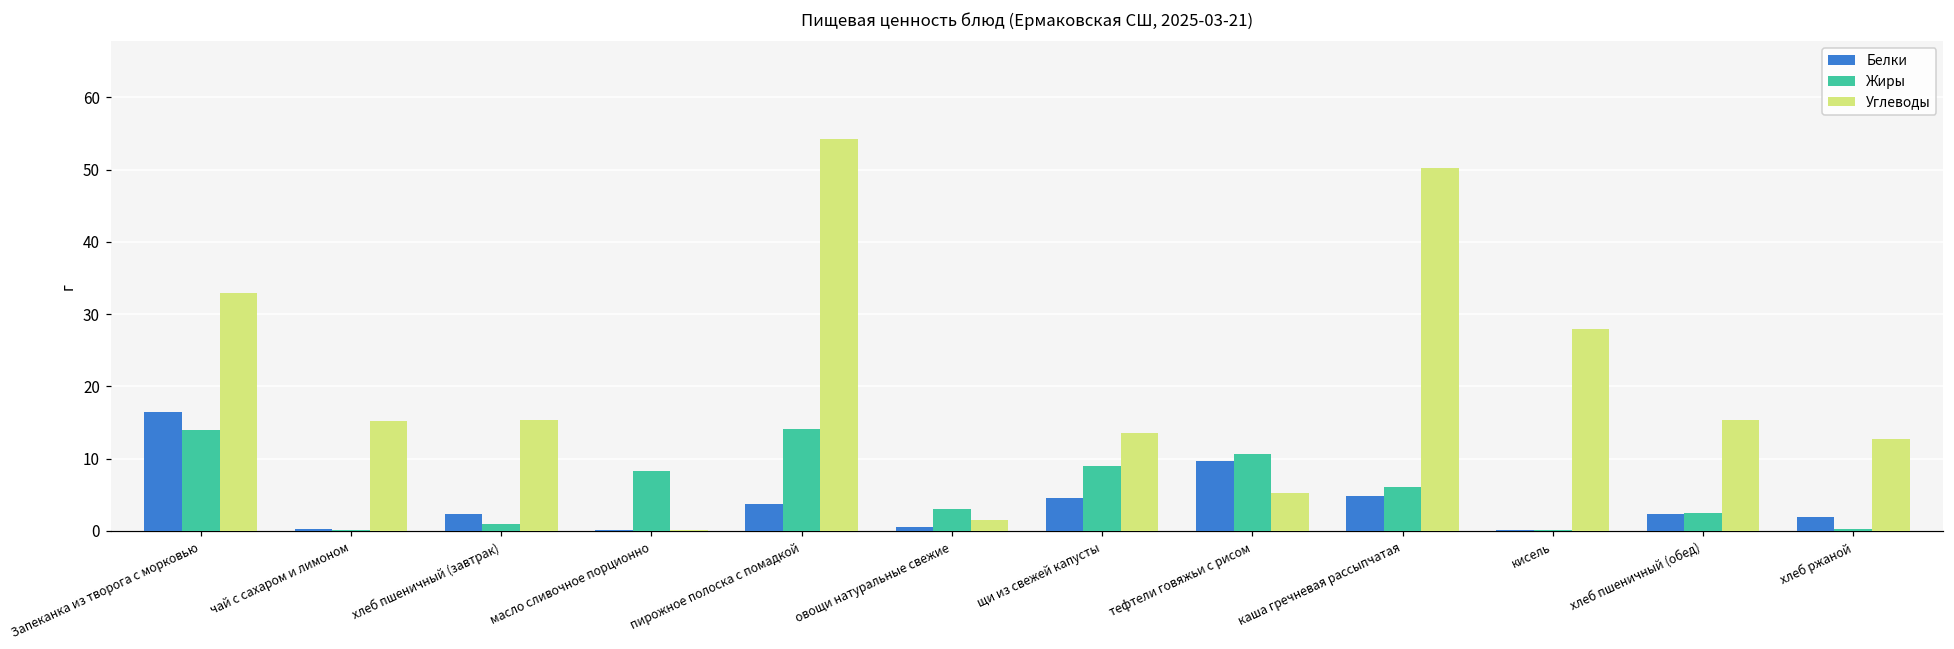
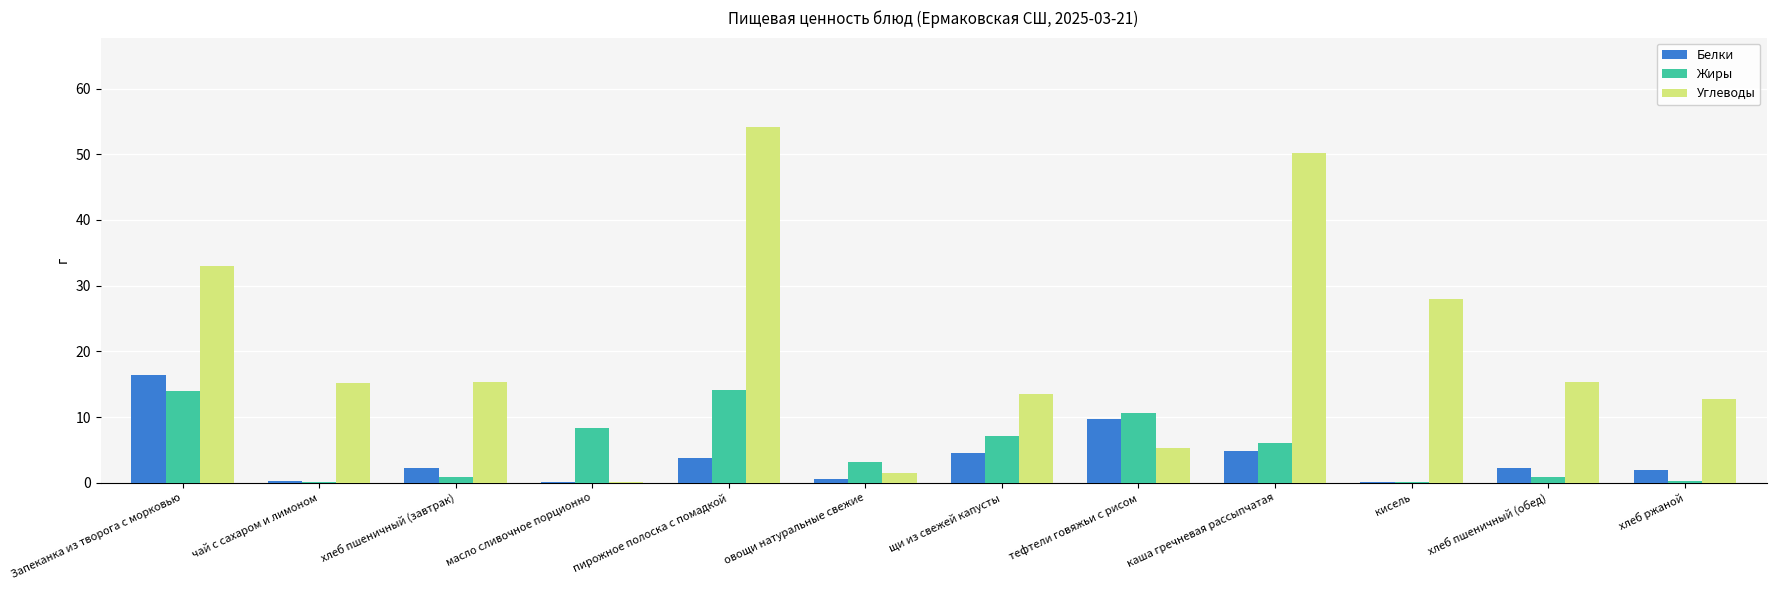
Жиры, щи из свежей капусты: 9 -> 7
Жиры, хлеб пшеничный (обед): 3 -> 1
